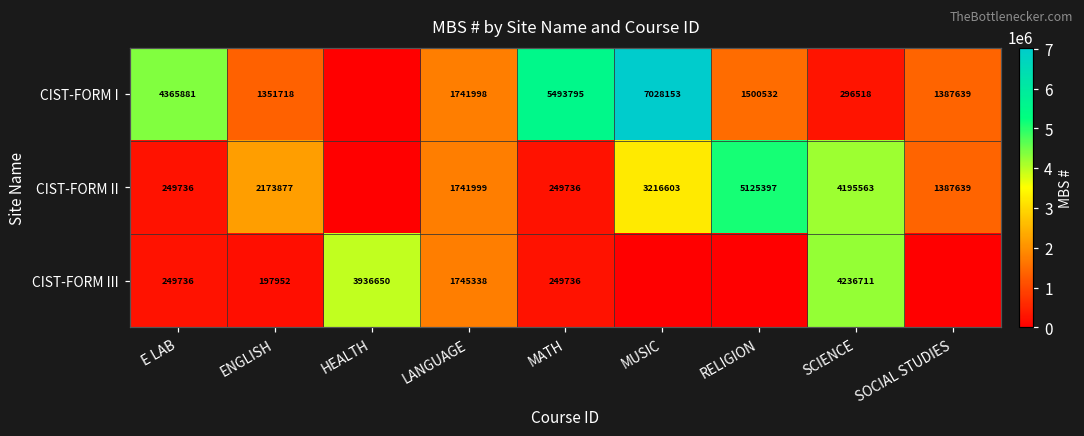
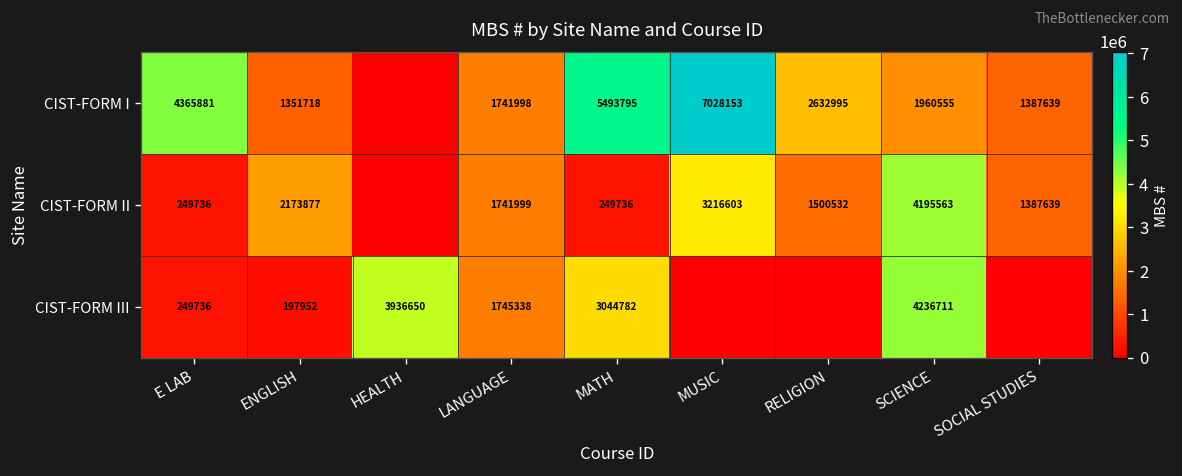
CIST-FORM I, RELIGION: 1500532 -> 2632995
CIST-FORM I, SCIENCE: 296518 -> 1960555
CIST-FORM II, RELIGION: 5125397 -> 1500532
CIST-FORM III, MATH: 249736 -> 3044782
